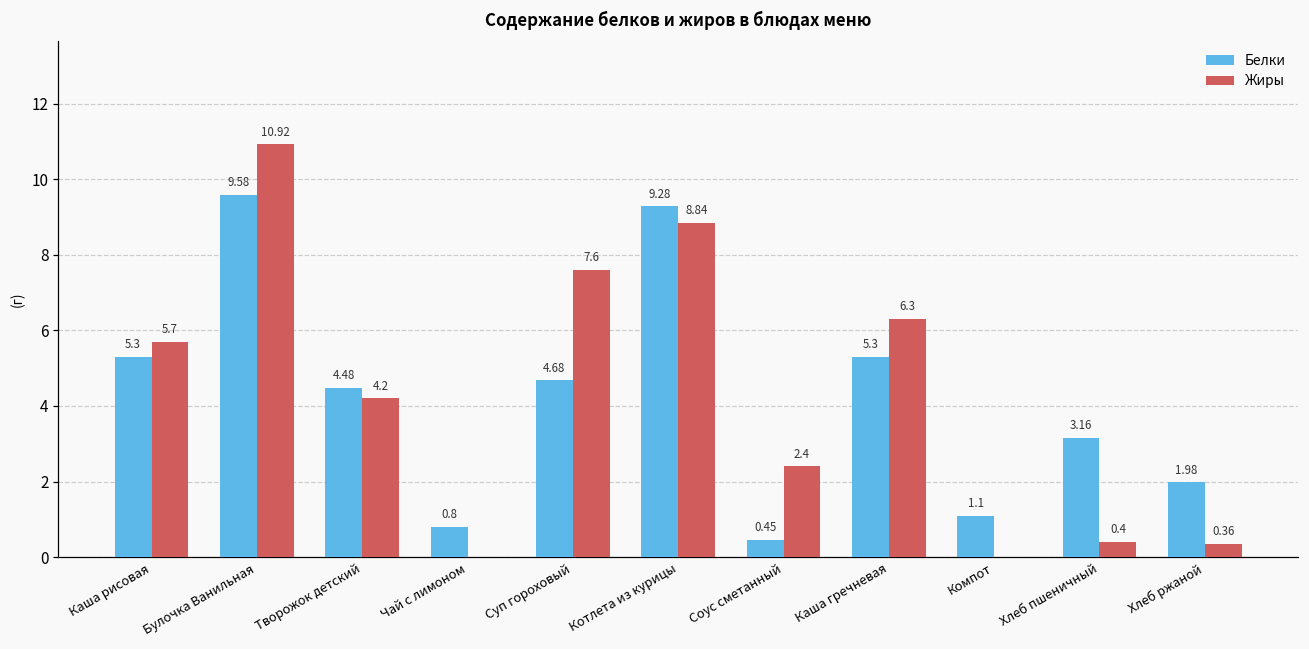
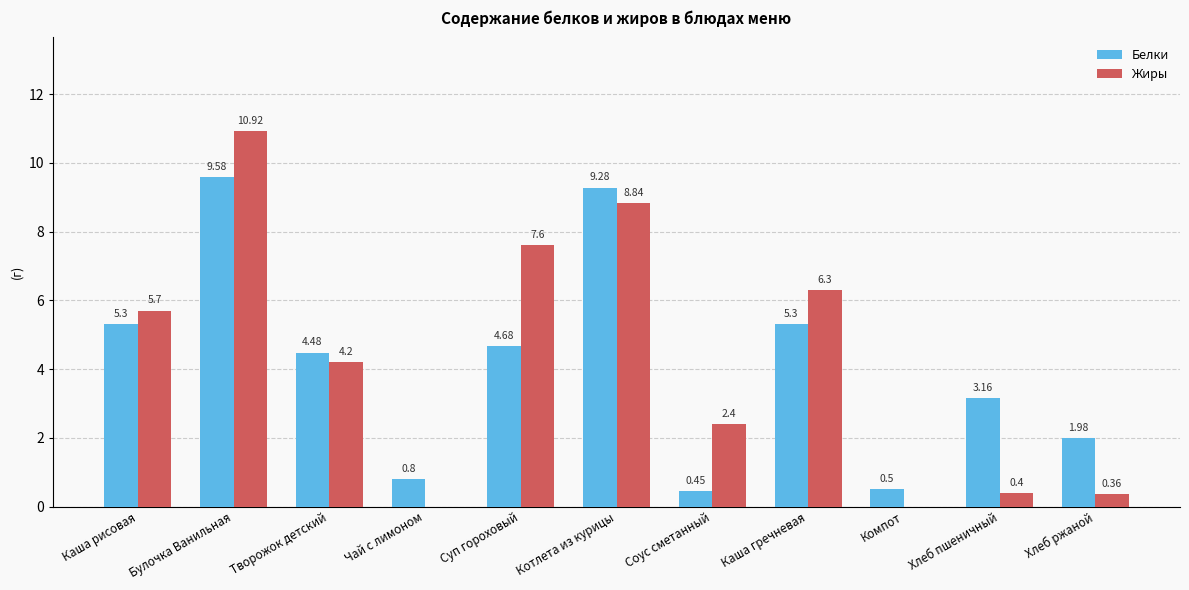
Белки, Компот: 1.1 -> 0.5
